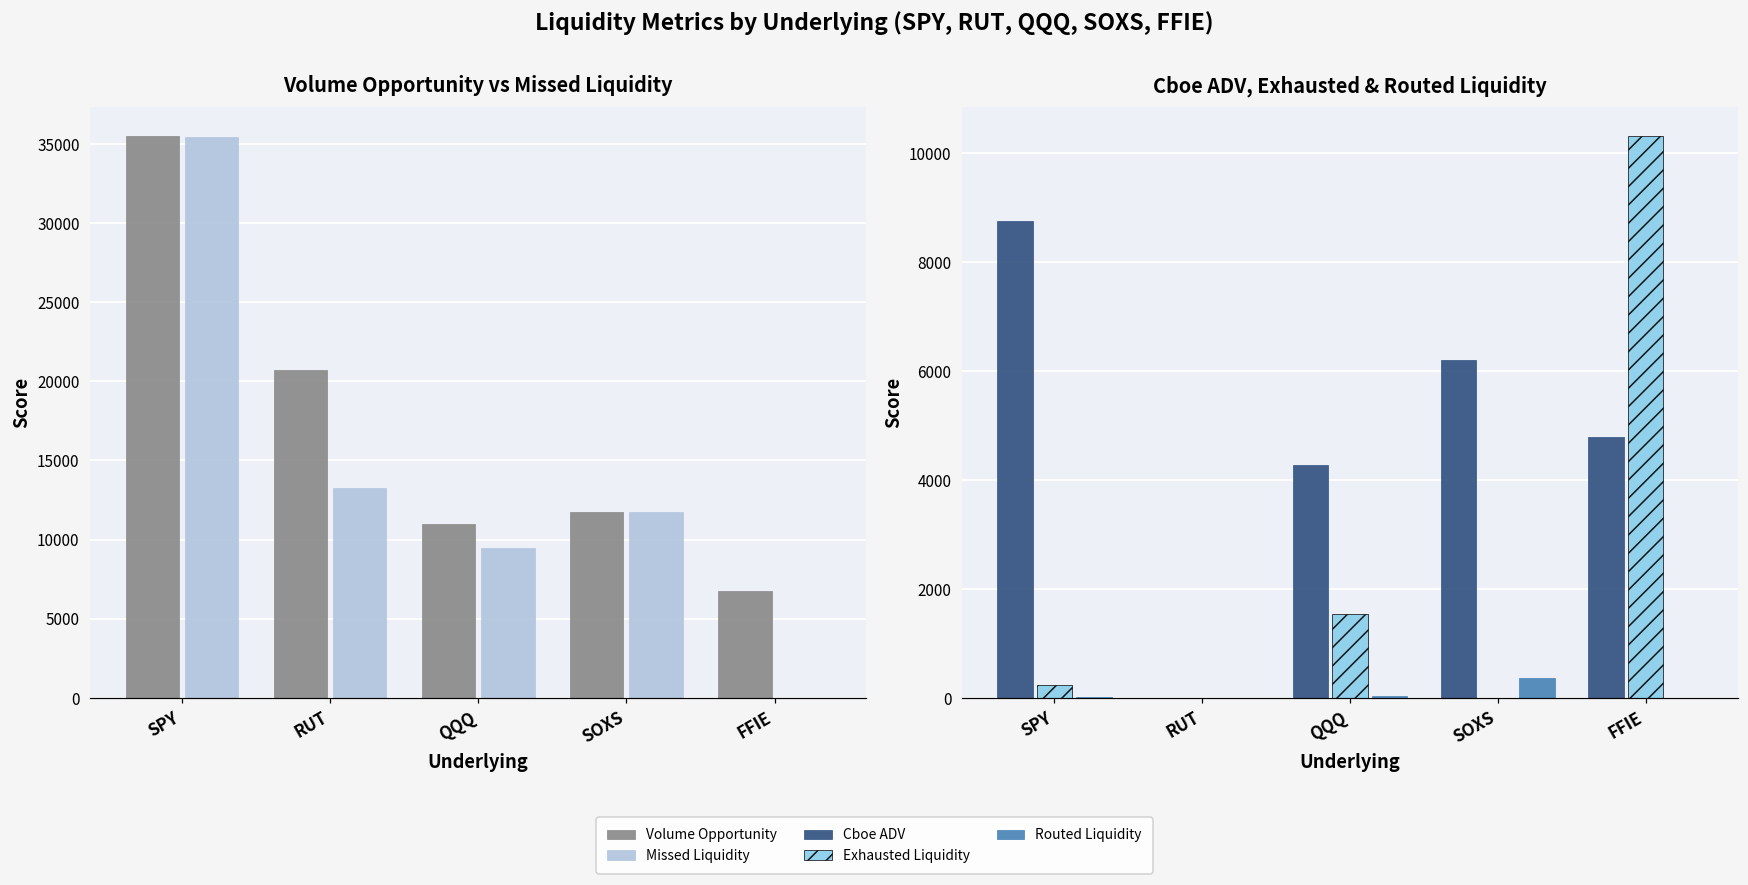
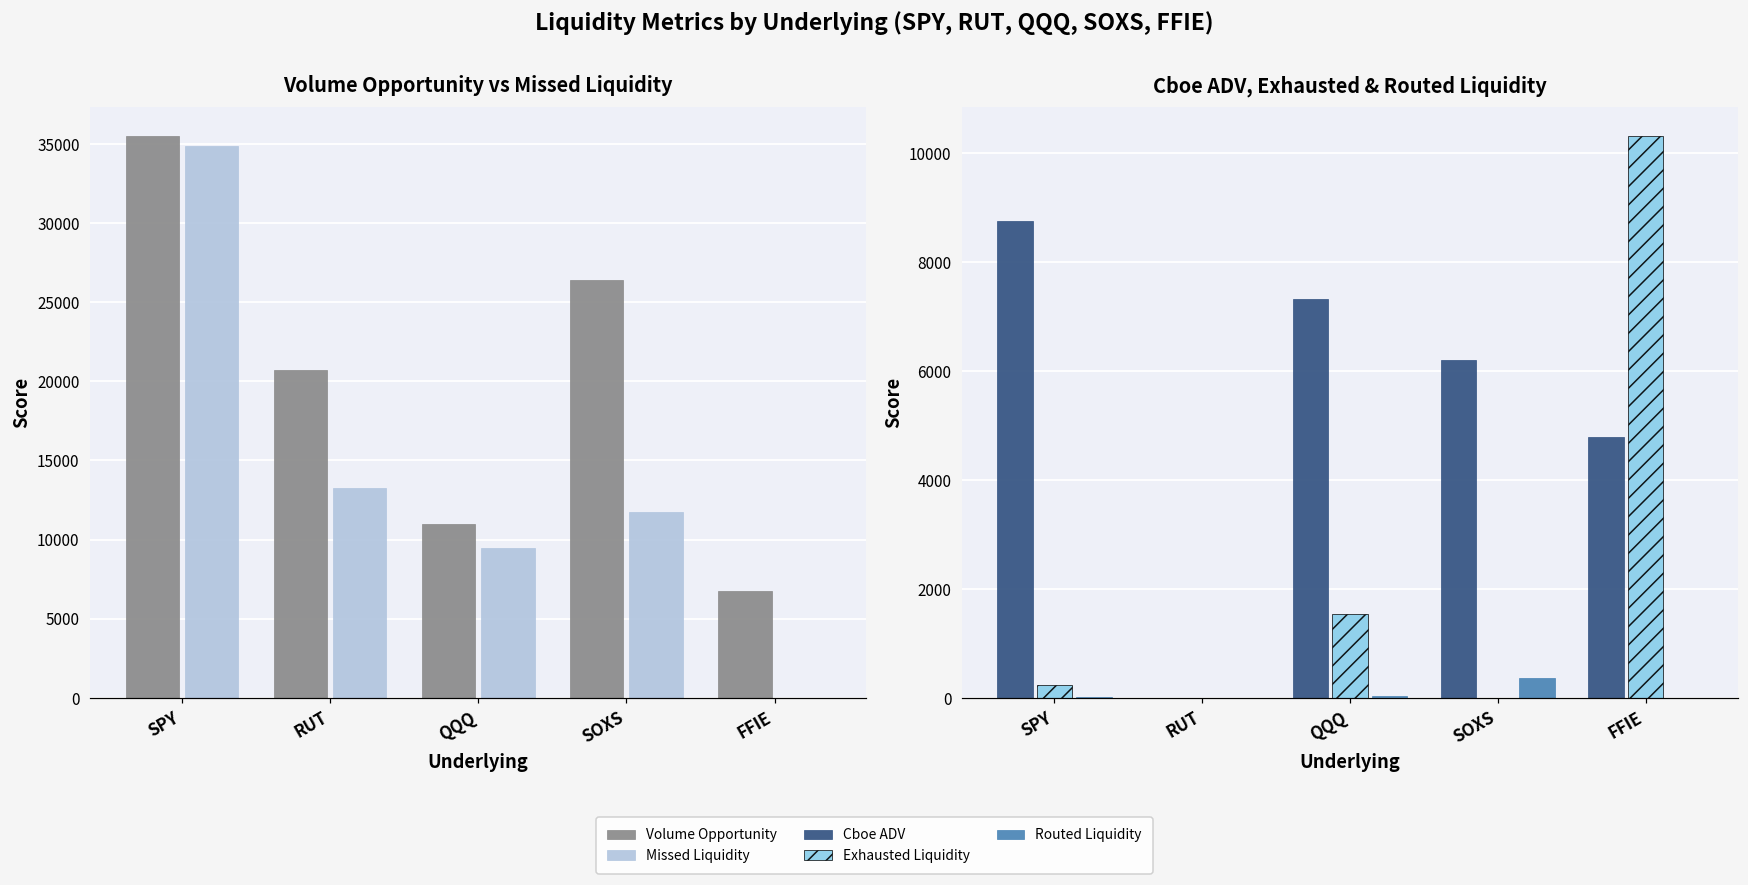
Volume Opportunity vs Missed Liquidity, Missed Liquidity, SPY: 35400 -> 34900
Volume Opportunity vs Missed Liquidity, Volume Opportunity, SOXS: 11700 -> 26400
Cboe ADV, Exhausted & Routed Liquidity, Cboe ADV, QQQ: 4300 -> 7300
